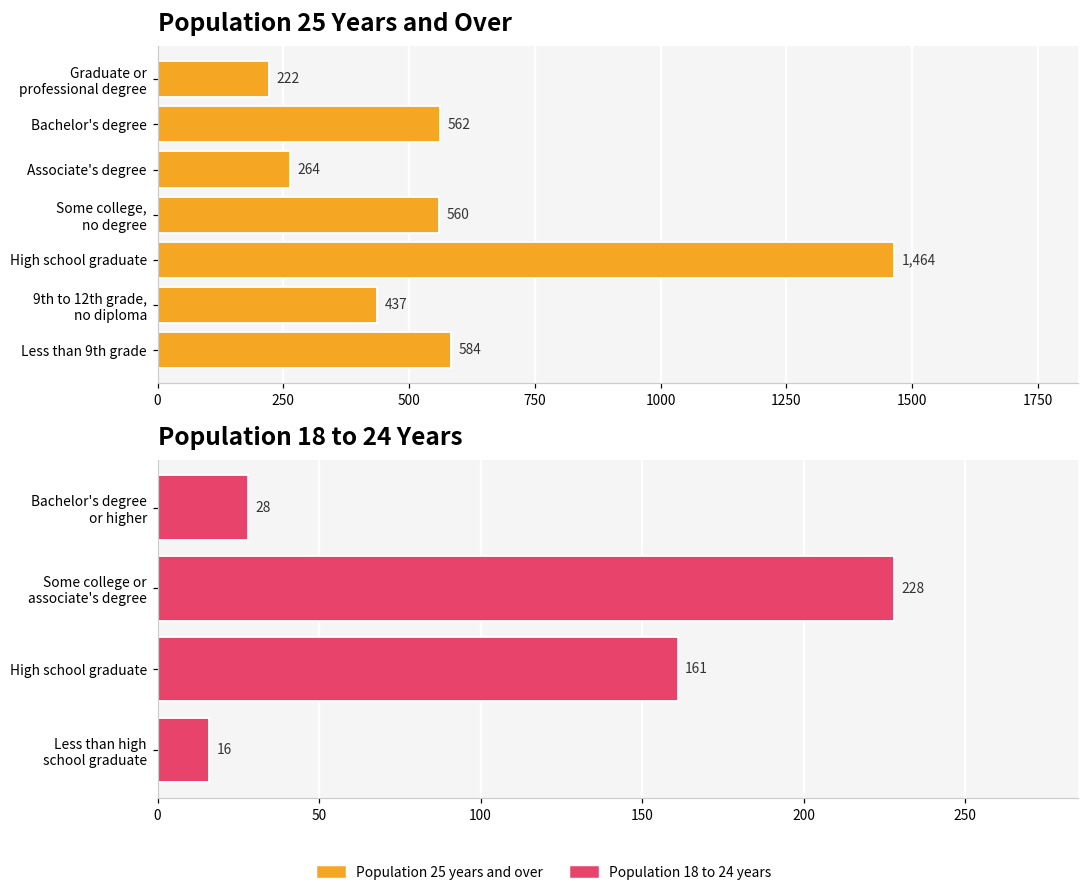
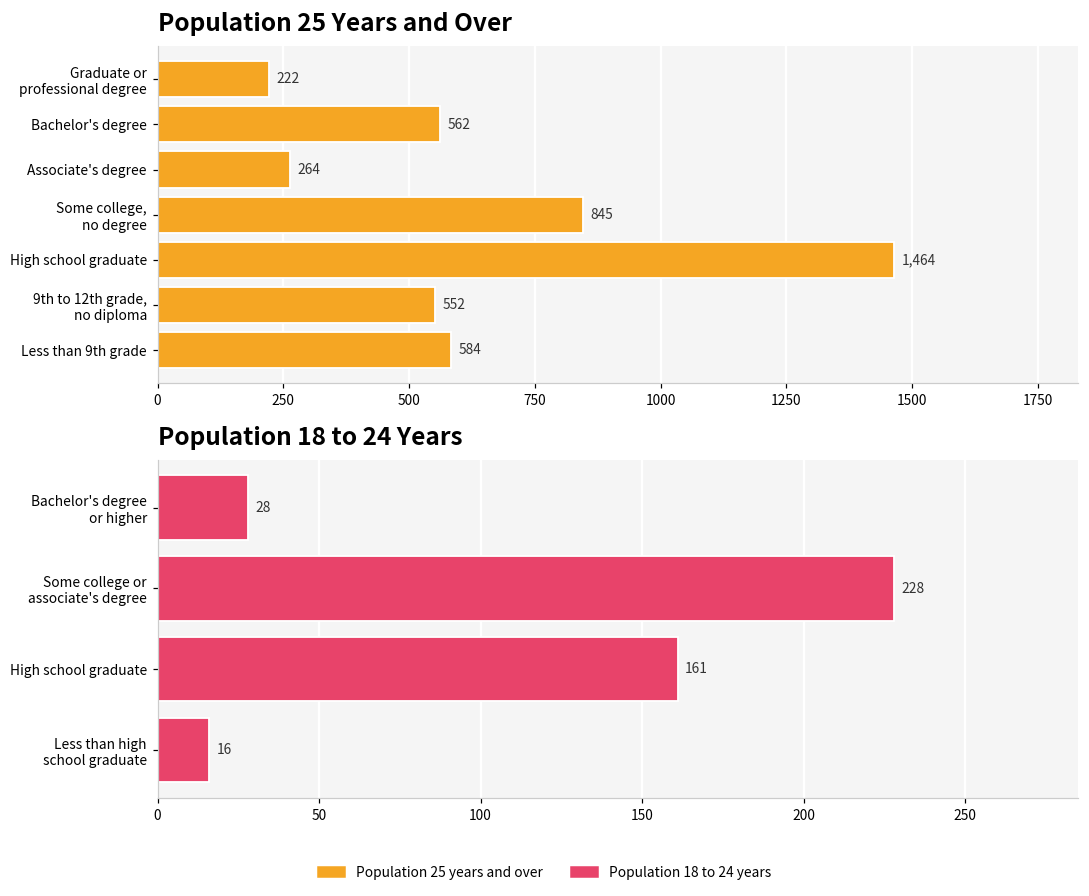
Population 25 Years and Over, Some college, no degree: 560 -> 845
Population 25 Years and Over, 9th to 12th grade, no diploma: 437 -> 552
